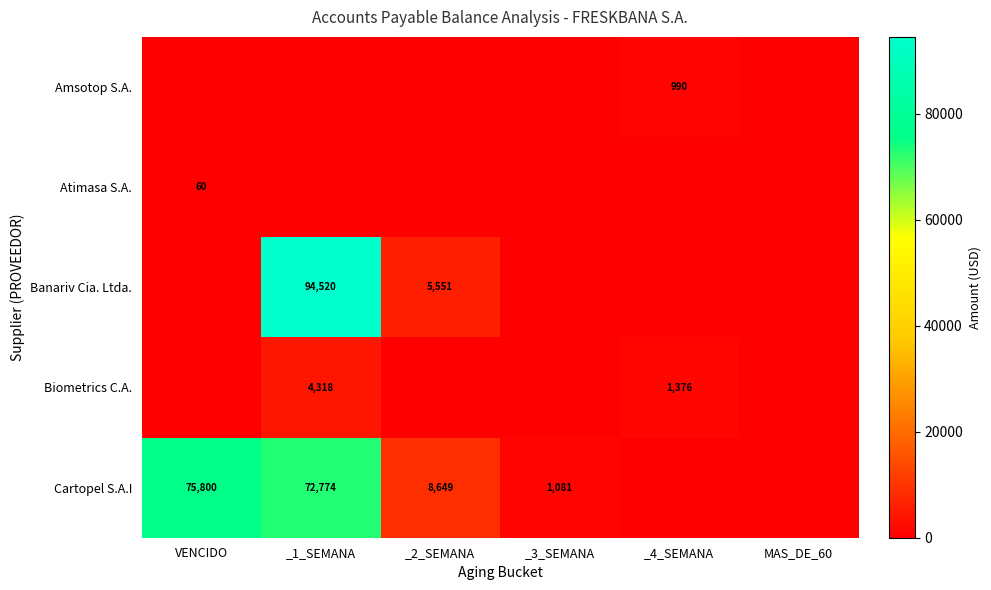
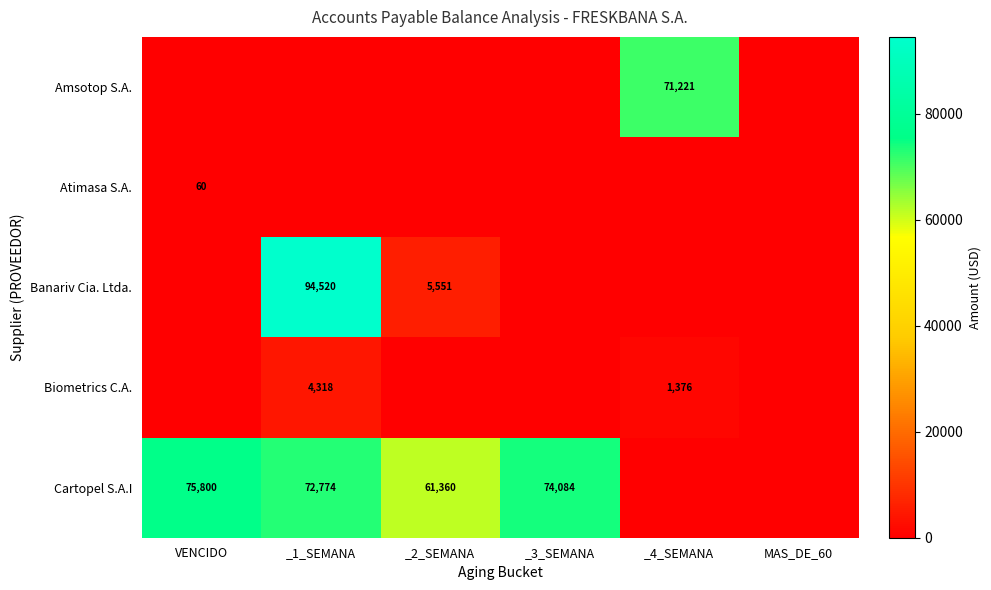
Amsotop S.A., _4_SEMANA: 990 -> 71,221
Cartopel S.A.I, _2_SEMANA: 8,649 -> 61,360
Cartopel S.A.I, _3_SEMANA: 1,081 -> 74,084
